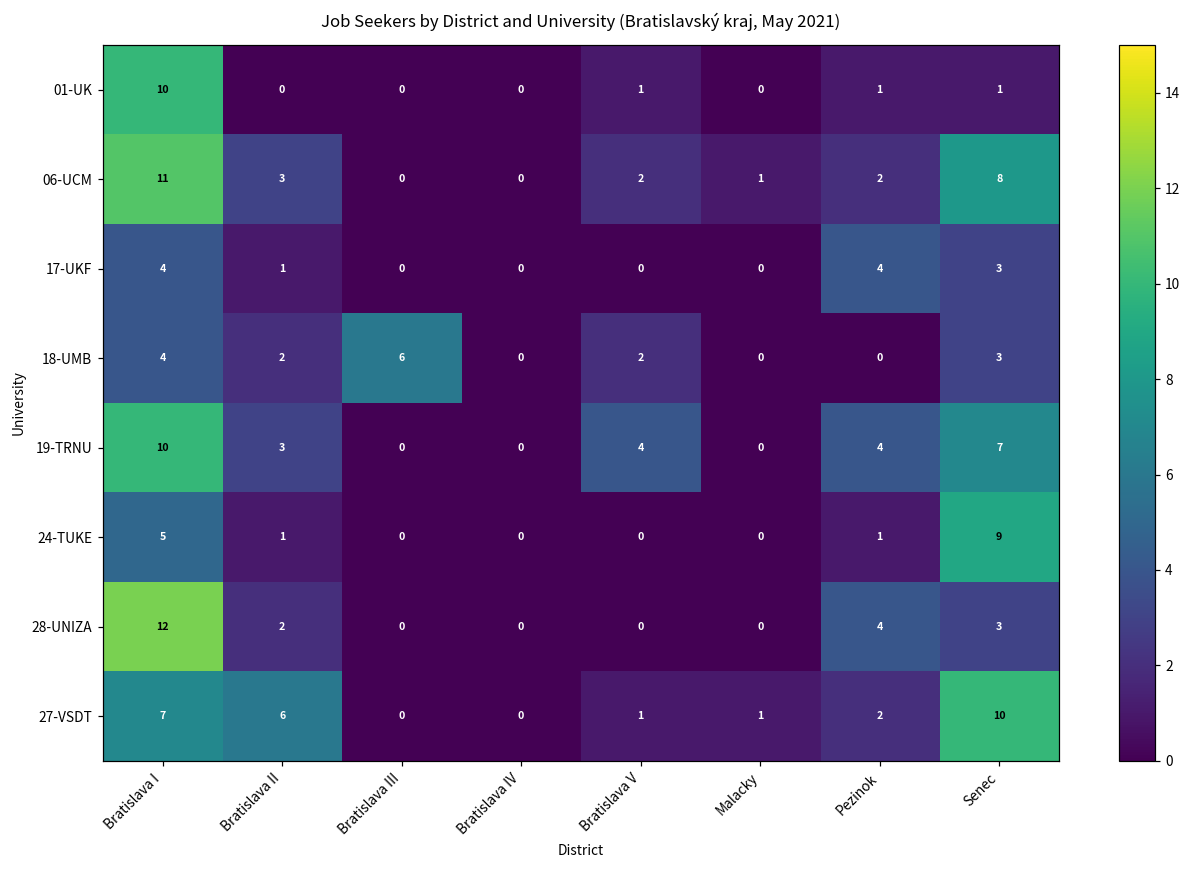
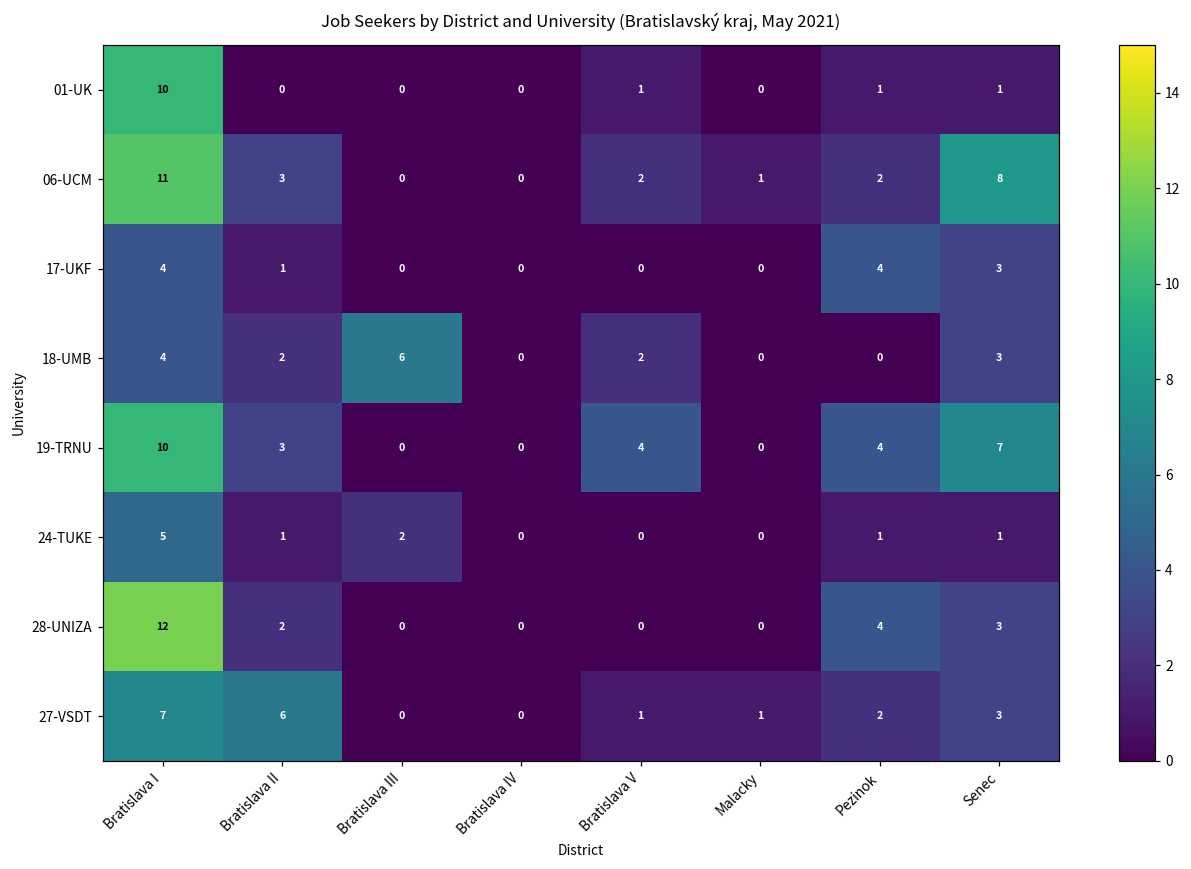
24-TUKE, Bratislava III: 0 -> 2
24-TUKE, Senec: 9 -> 1
27-VSDT, Senec: 10 -> 3
